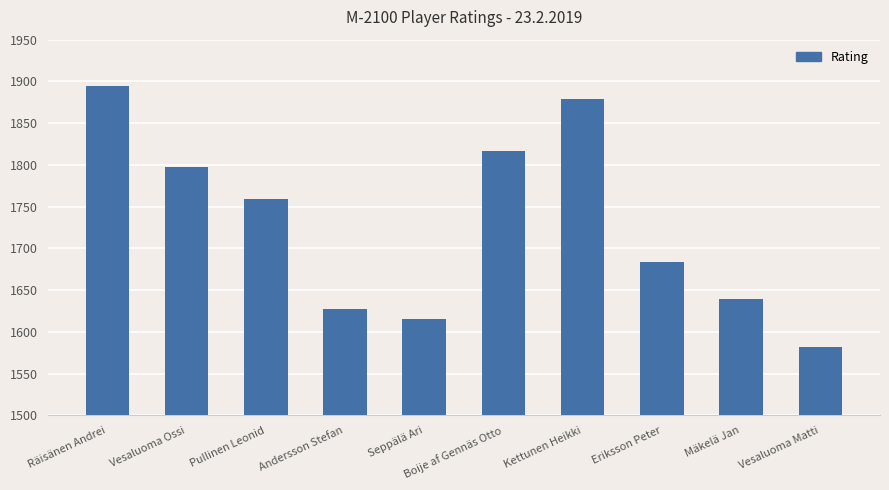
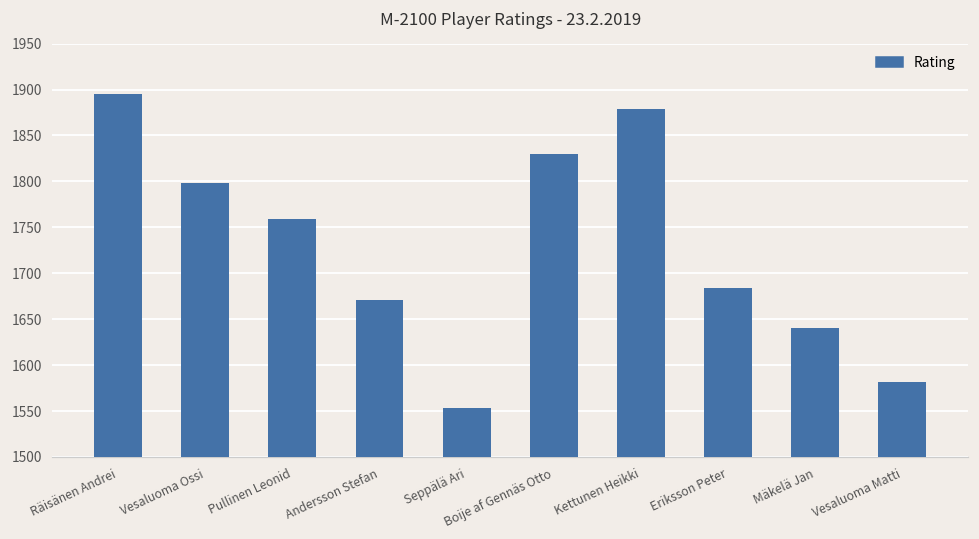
Andersson Stefan: 1630 -> 1670
Seppälä Ari: 1620 -> 1550
Boije af Gennäs Otto: 1820 -> 1830
